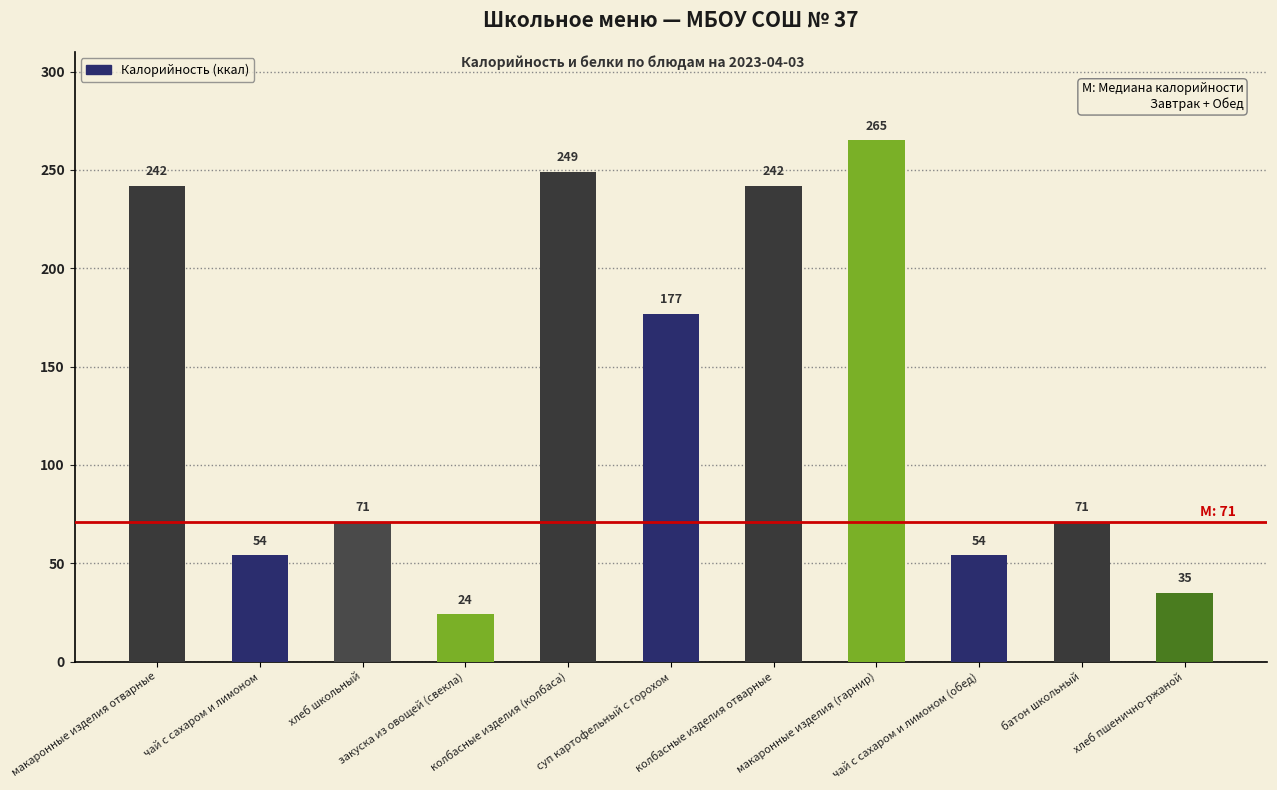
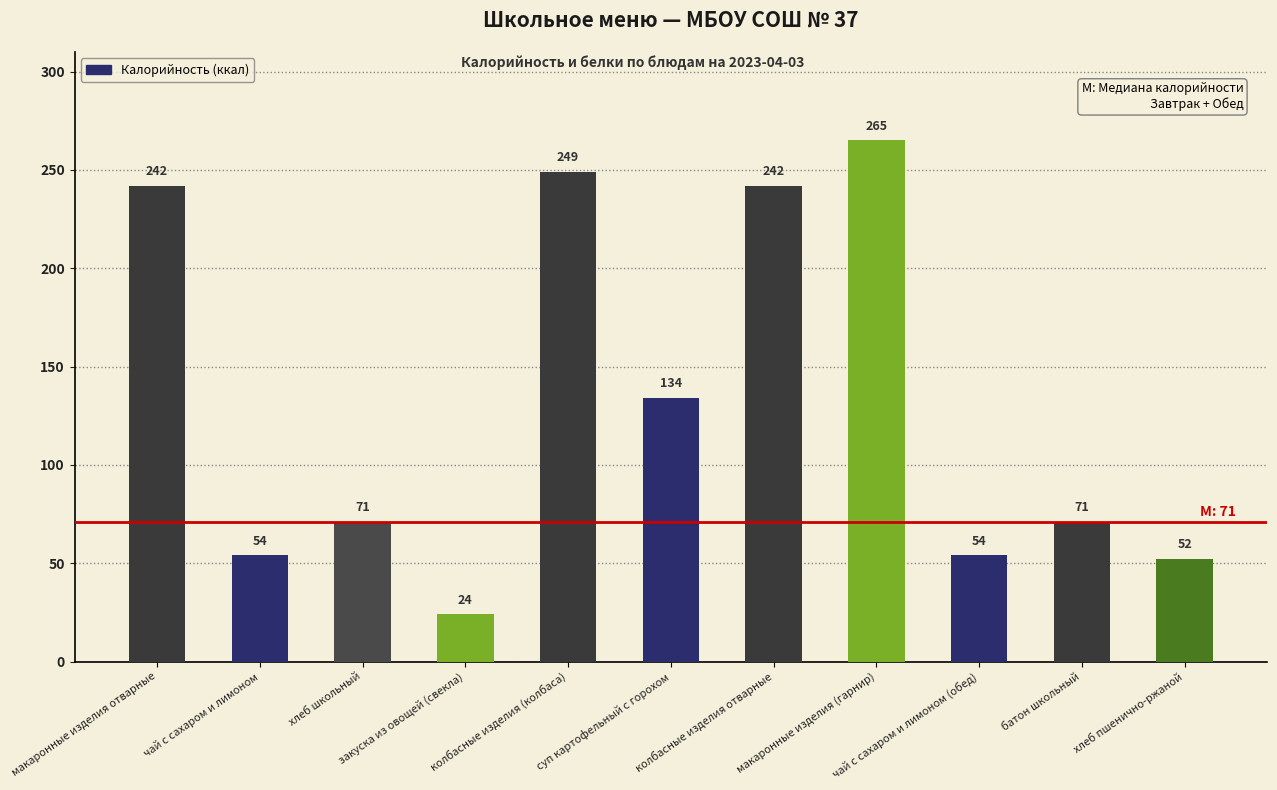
суп картофельный с горохом: 177 -> 134
хлеб пшенично-ржаной: 35 -> 52
